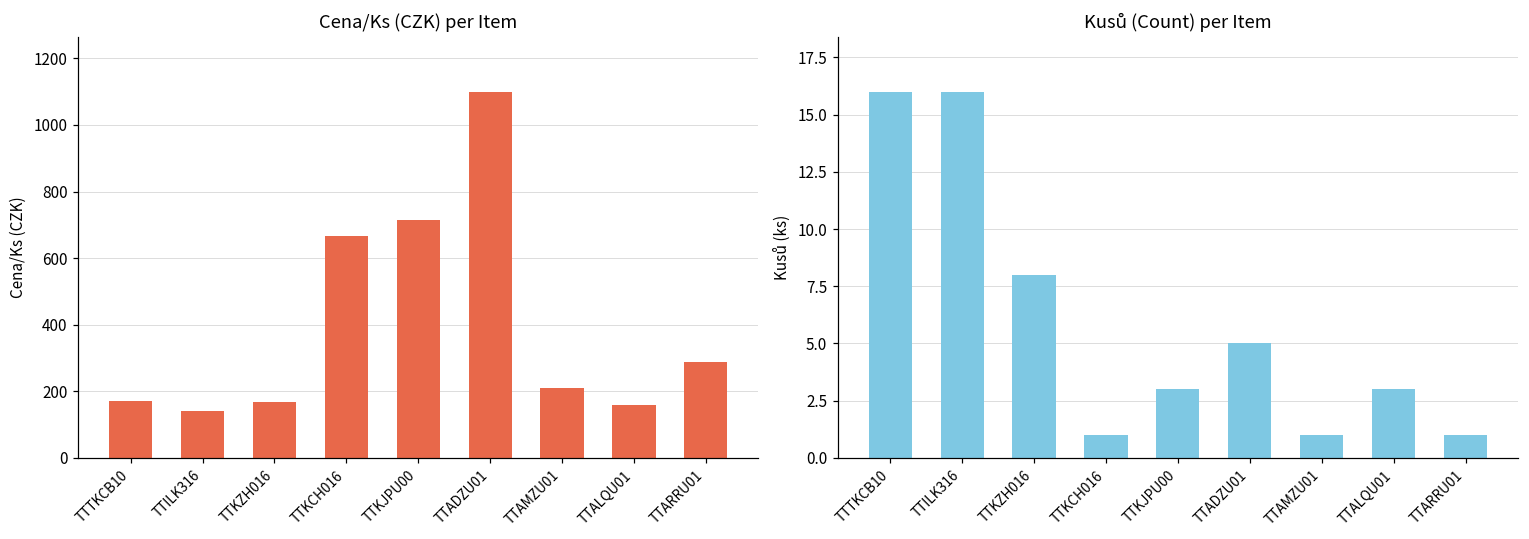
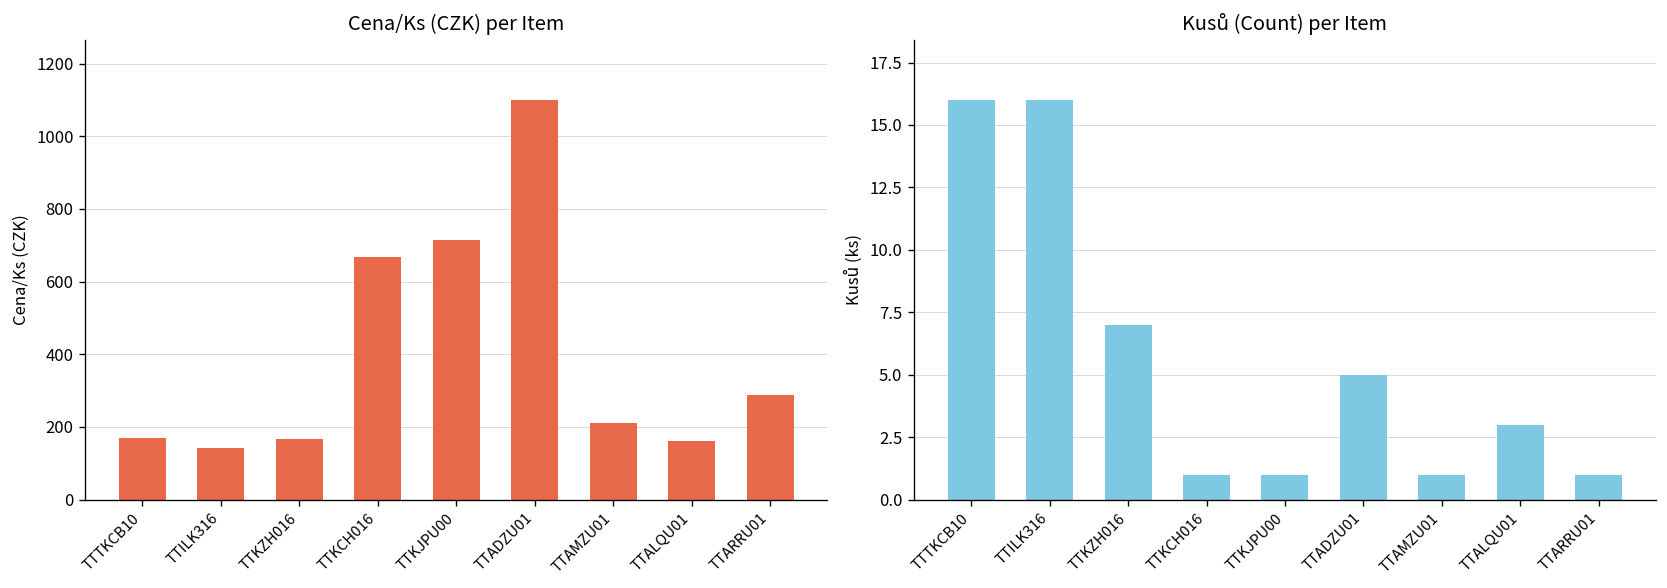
Kusů (Count) per Item, TTKZH016: 8 -> 7
Kusů (Count) per Item, TTKJPU00: 3 -> 1
